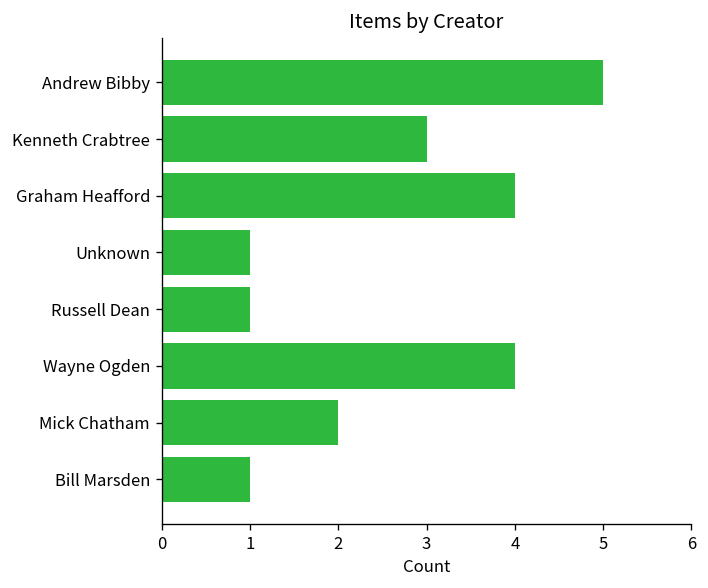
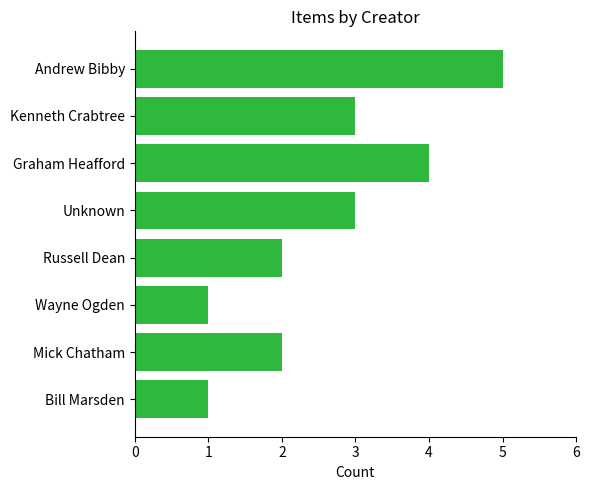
Unknown: 1 -> 3
Russell Dean: 1 -> 2
Wayne Ogden: 4 -> 1
